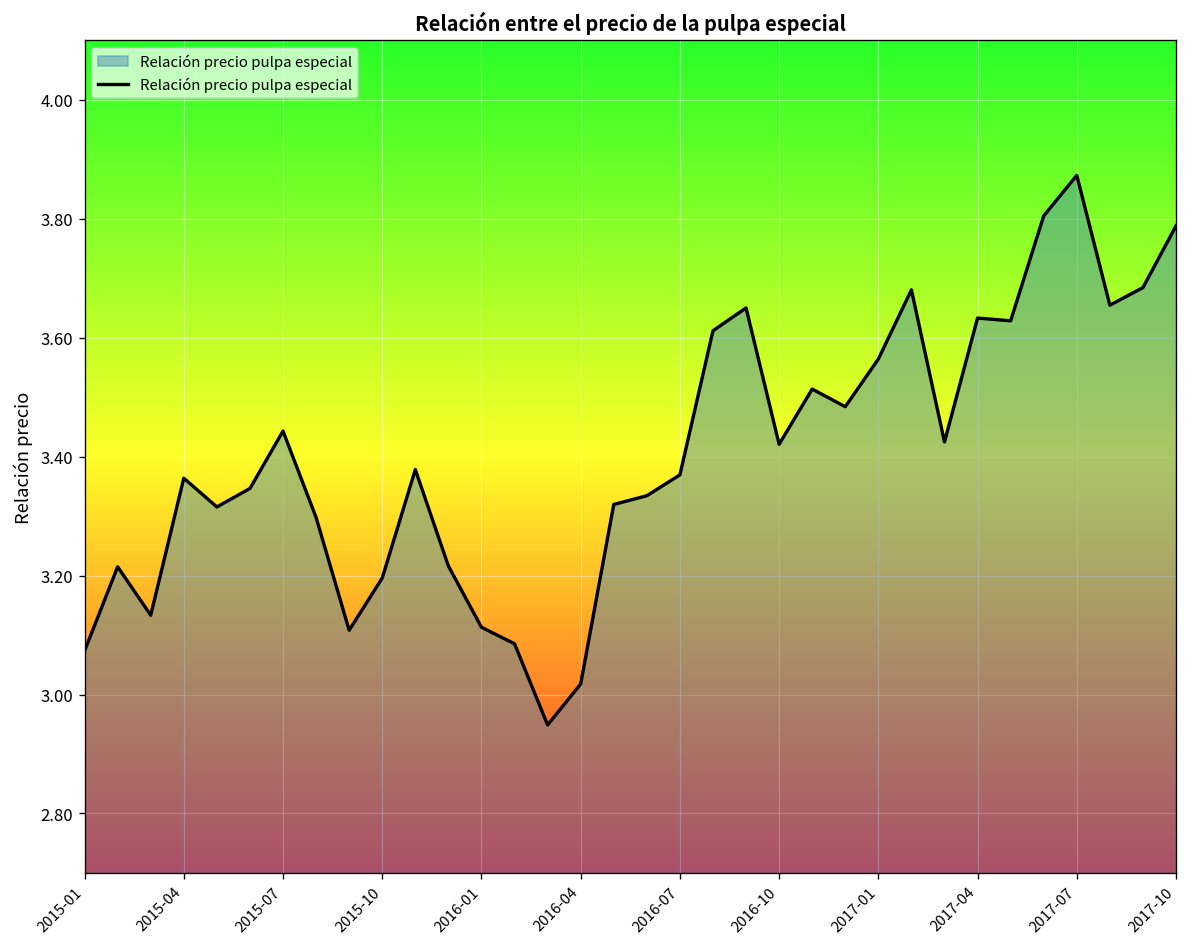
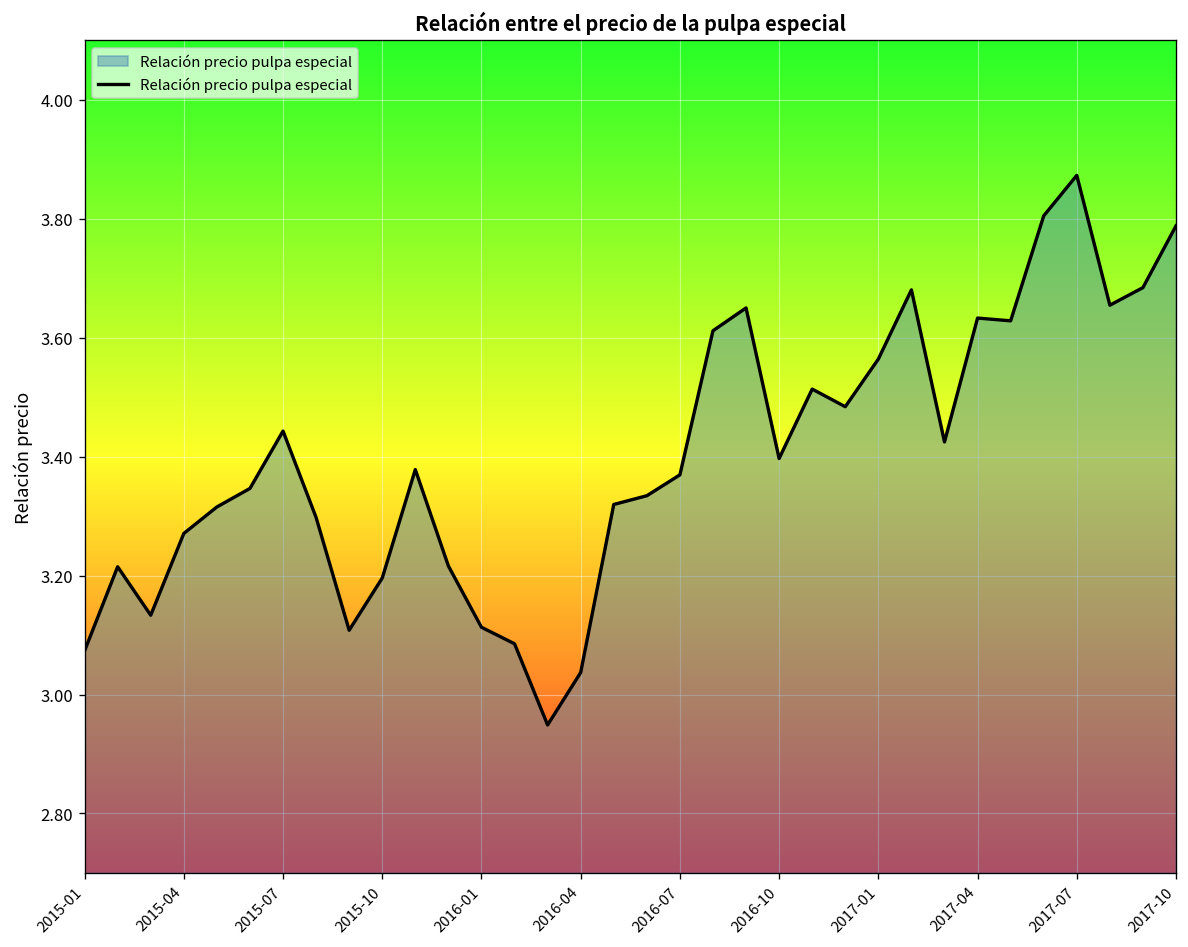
2015-04: 3.36 -> 3.27
2016-04: 3.02 -> 3.04
2016-10: 3.42 -> 3.40
